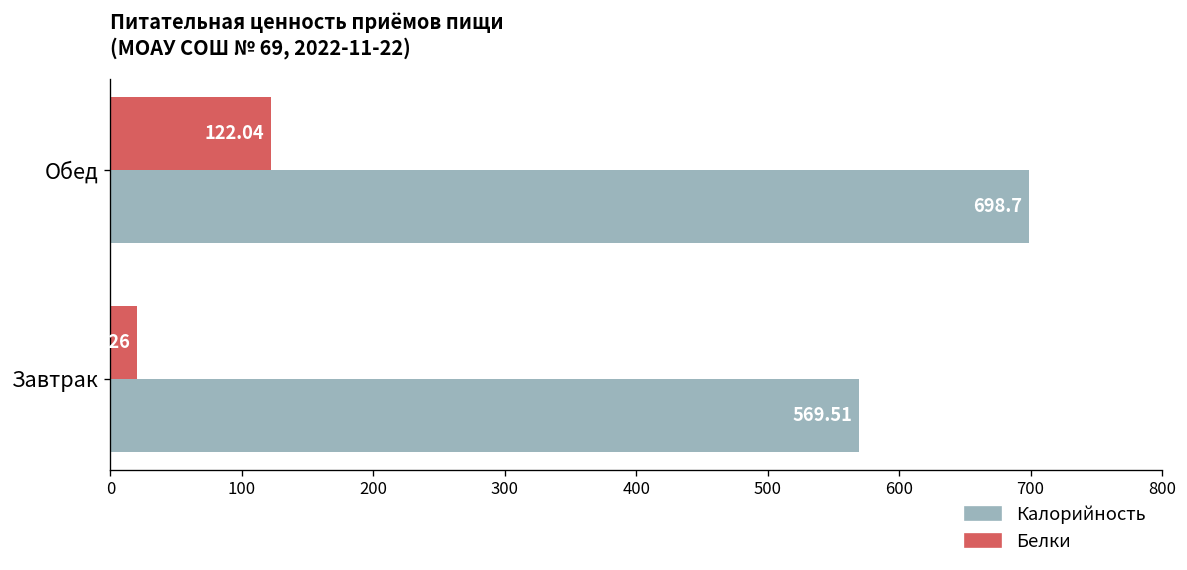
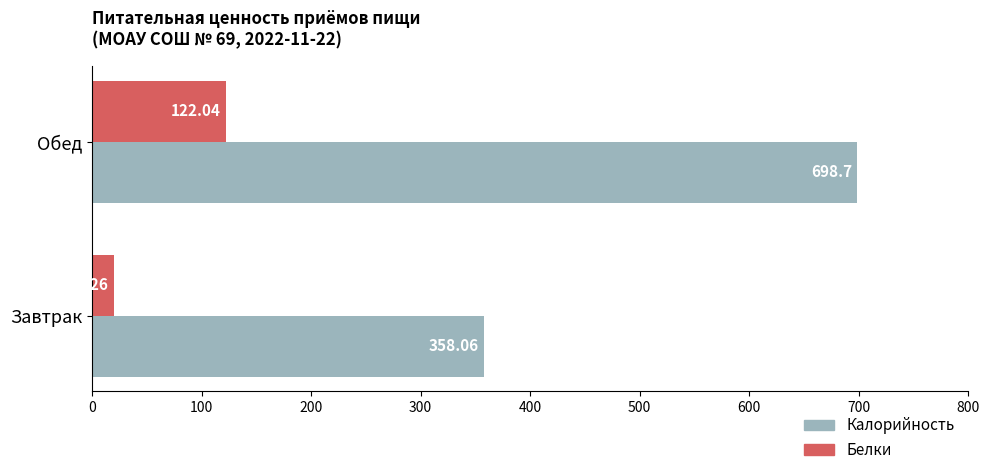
Калорийность, Завтрак: 569.51 -> 358.06
